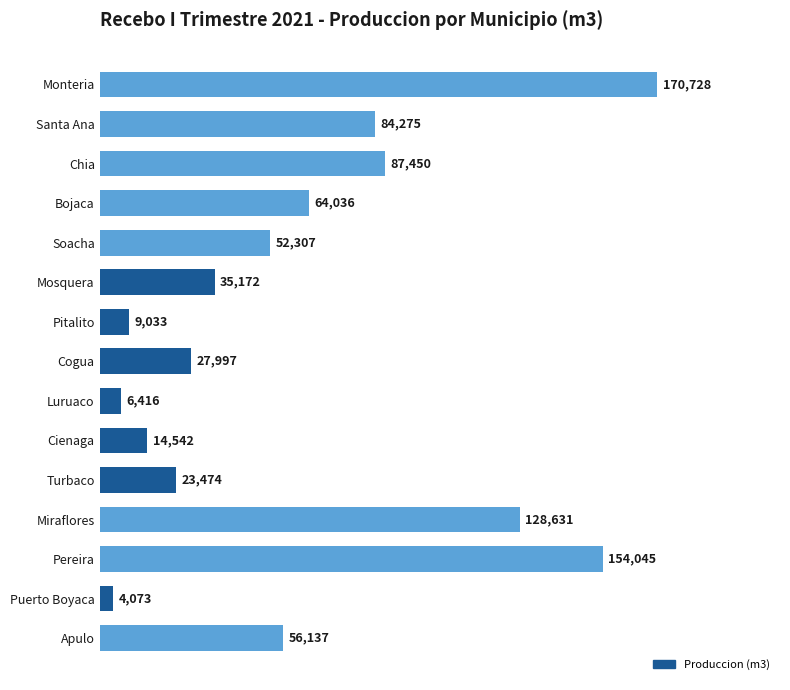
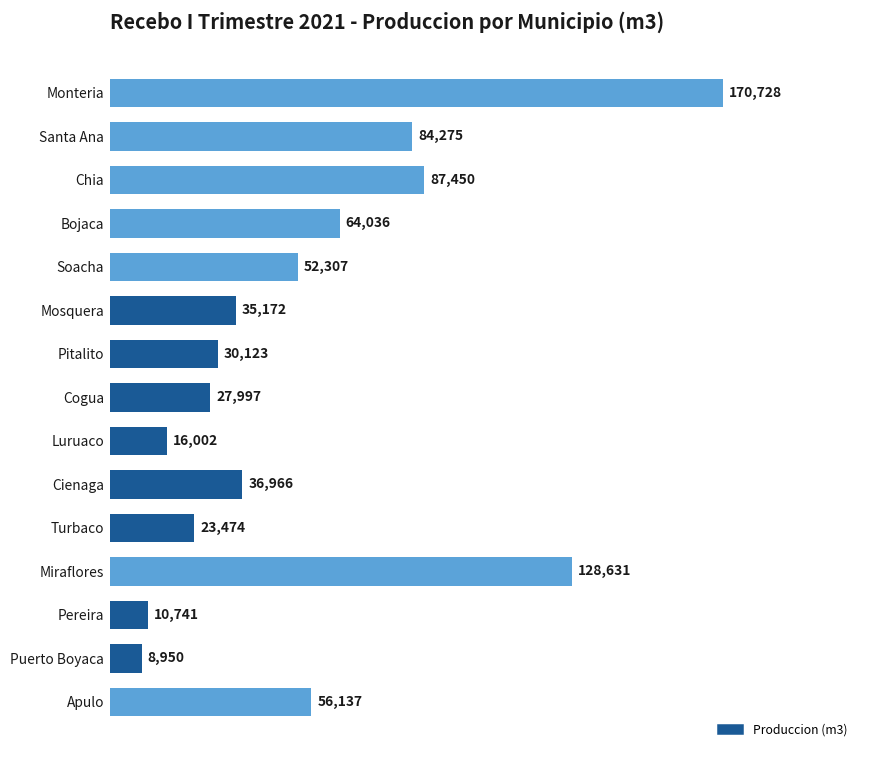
Pitalito: 9,033 -> 30,123
Luruaco: 6,416 -> 16,002
Cienaga: 14,542 -> 36,966
Pereira: 154,045 -> 10,741
Puerto Boyaca: 4,073 -> 8,950
